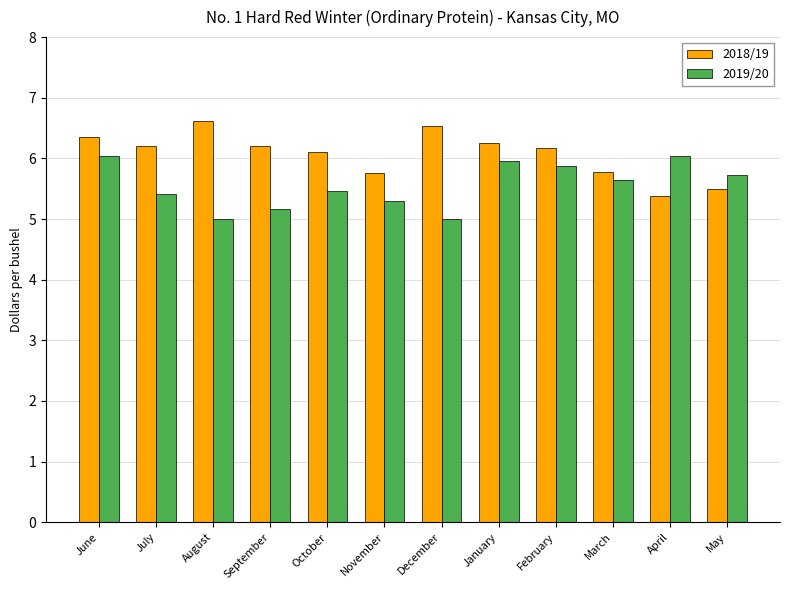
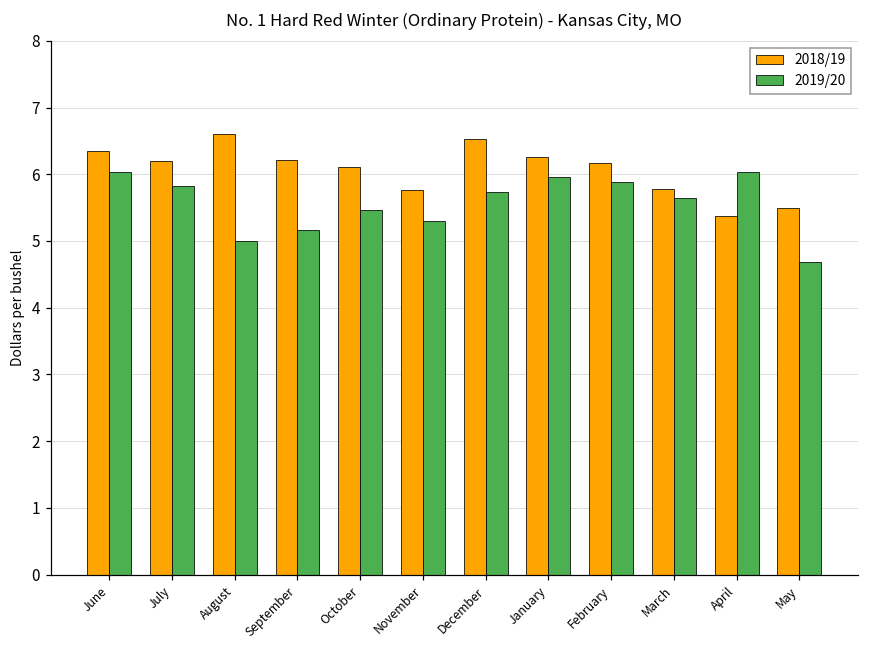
2019/20, July: 5.4 -> 5.8
2019/20, December: 5.0 -> 5.7
2019/20, May: 5.7 -> 4.7
